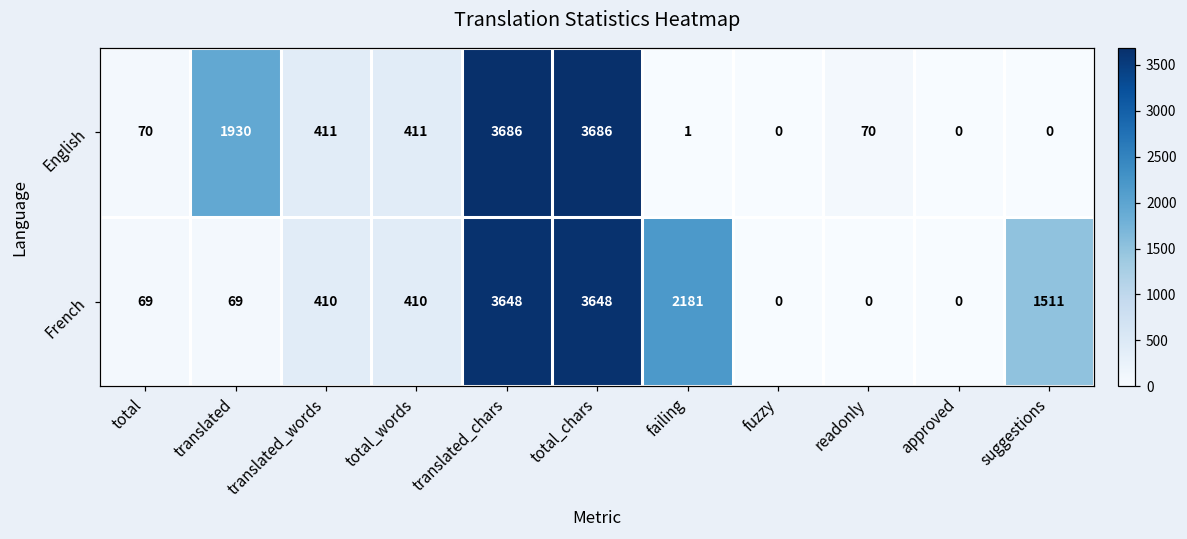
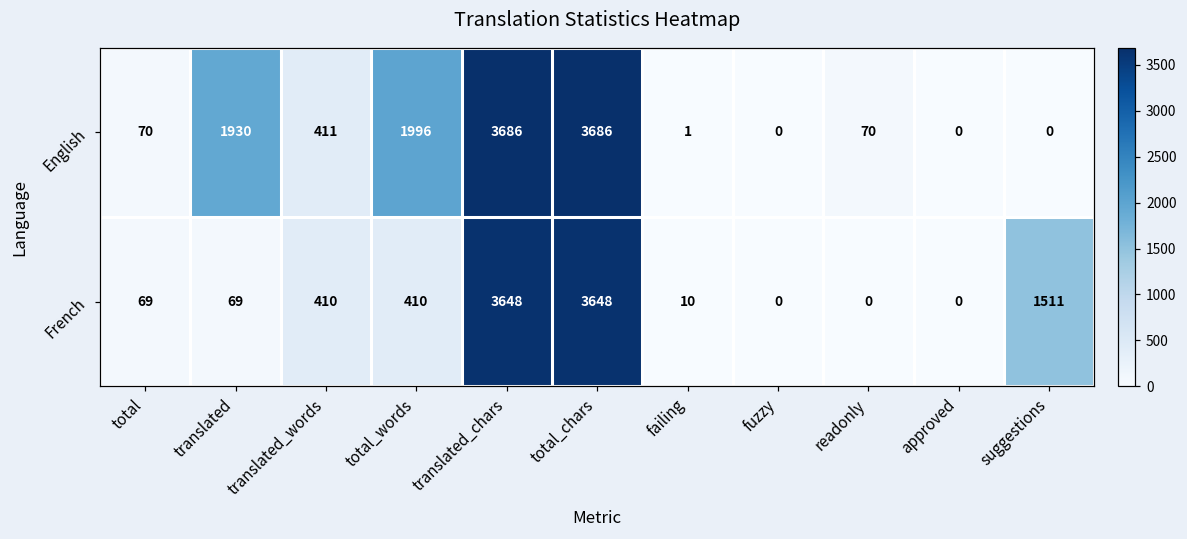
English, total_words: 411 -> 1996
French, failing: 2181 -> 10
